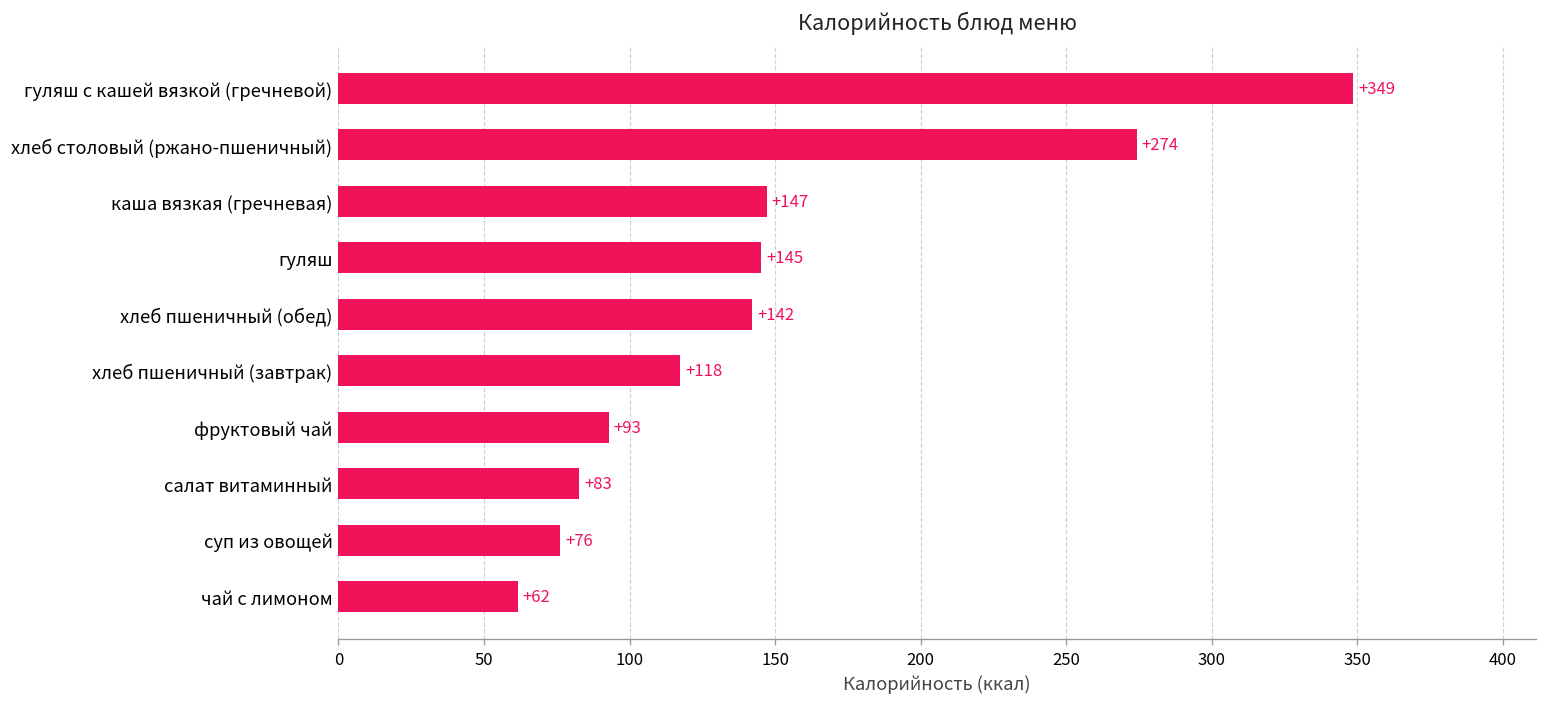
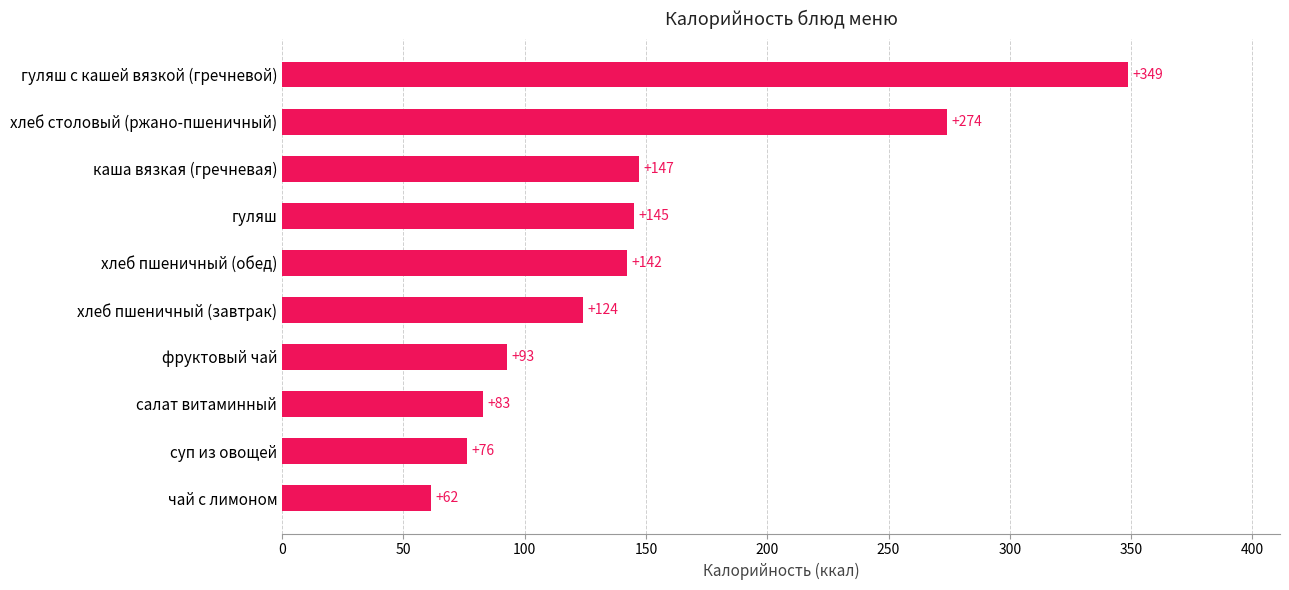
хлеб пшеничный (завтрак): +118 -> +124
